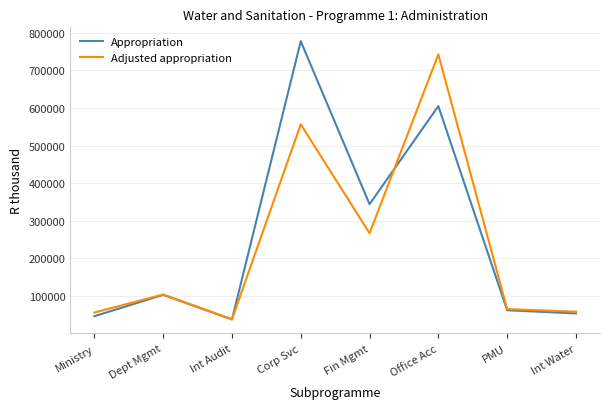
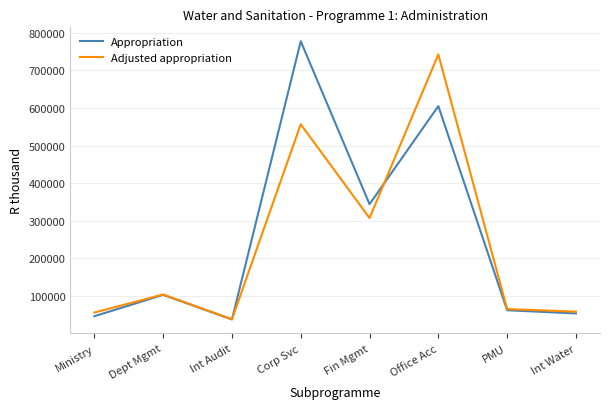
Adjusted appropriation, Fin Mgmt: 270000 -> 310000
